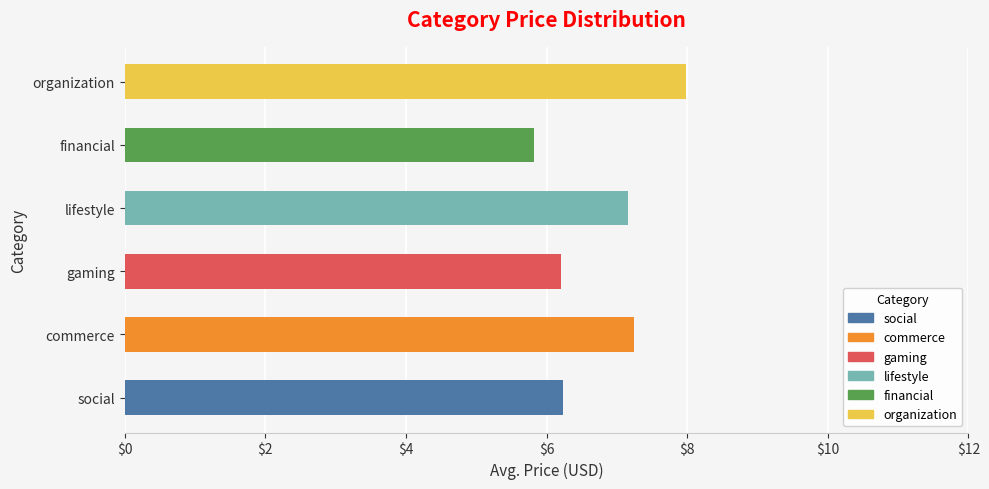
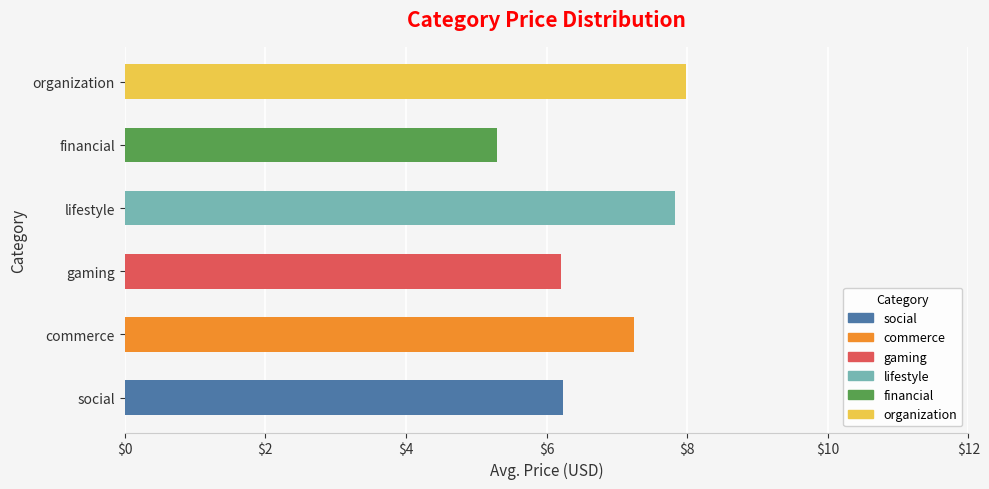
financial: $5.8 -> $5.3
lifestyle: $7.2 -> $7.8
